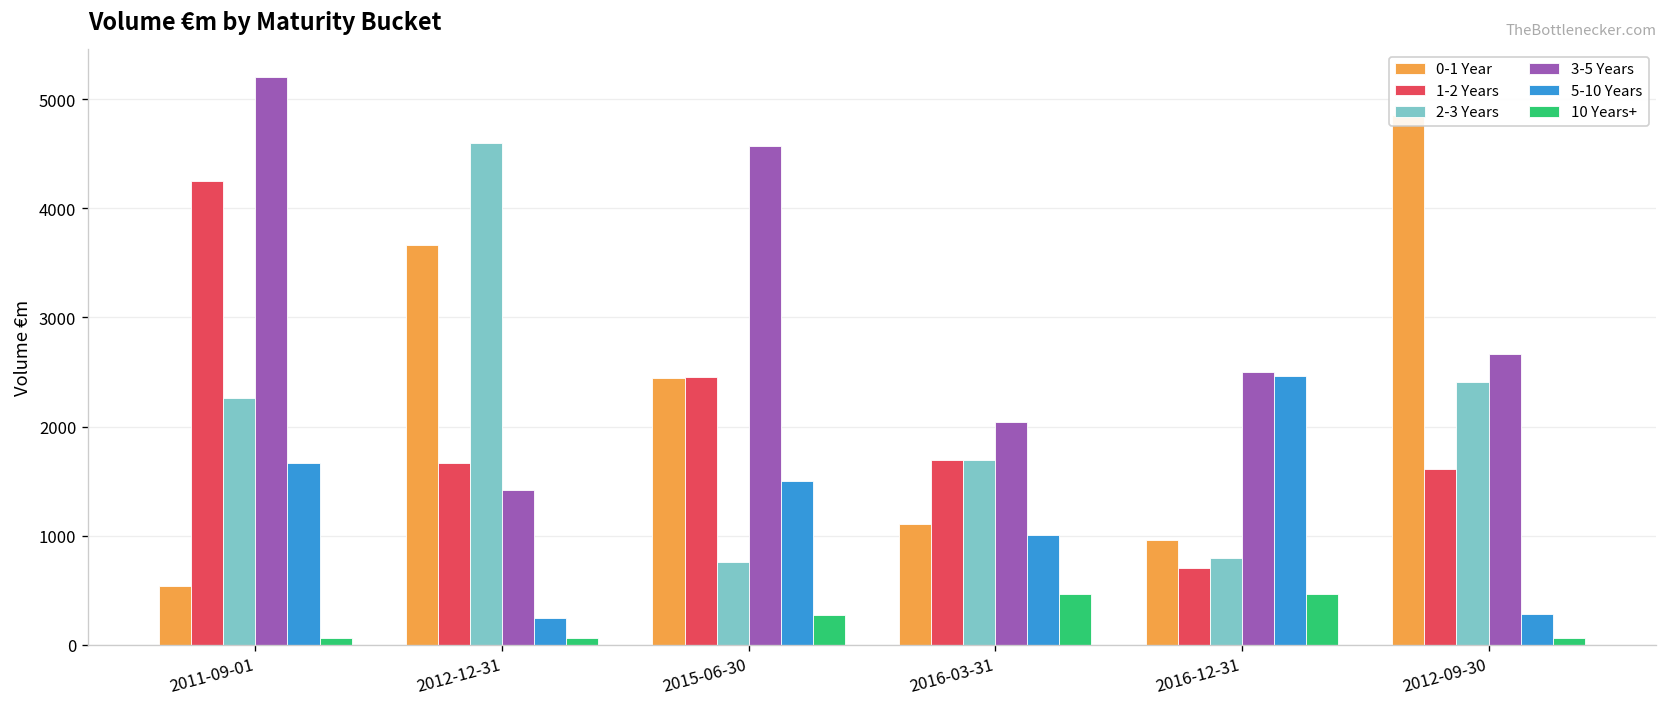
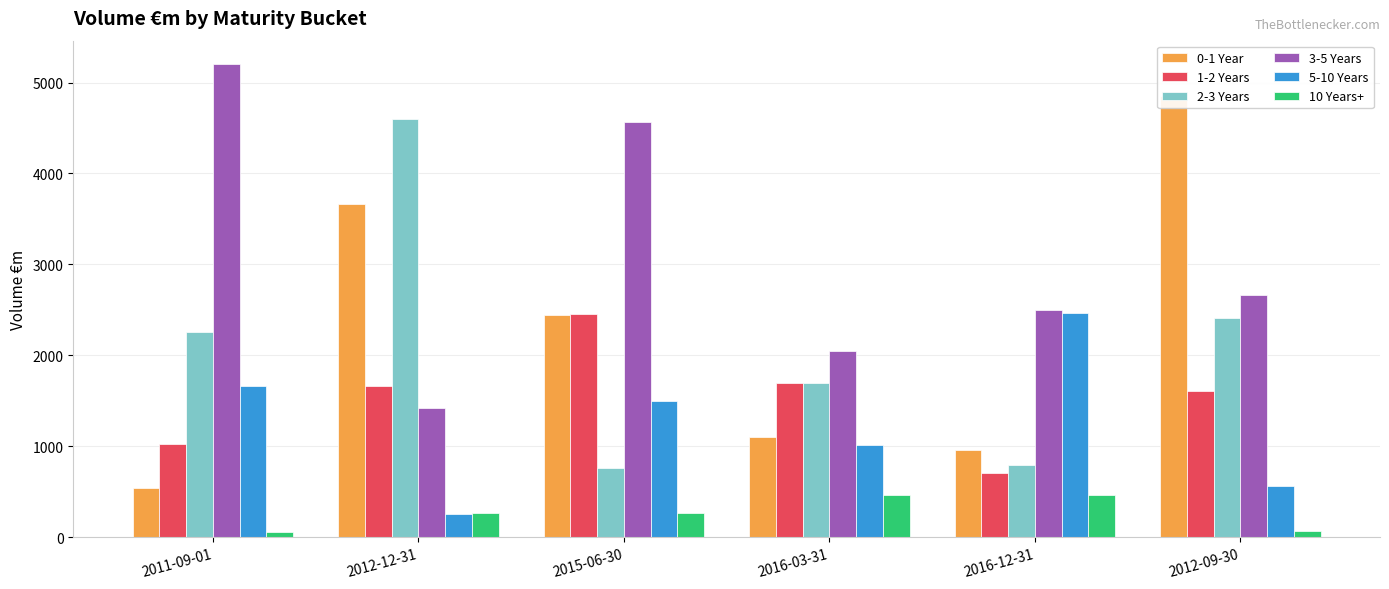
1-2 Years, 2011-09-01: 4300 -> 1000
10 Years+, 2012-12-31: 100 -> 300
5-10 Years, 2012-09-30: 300 -> 600
